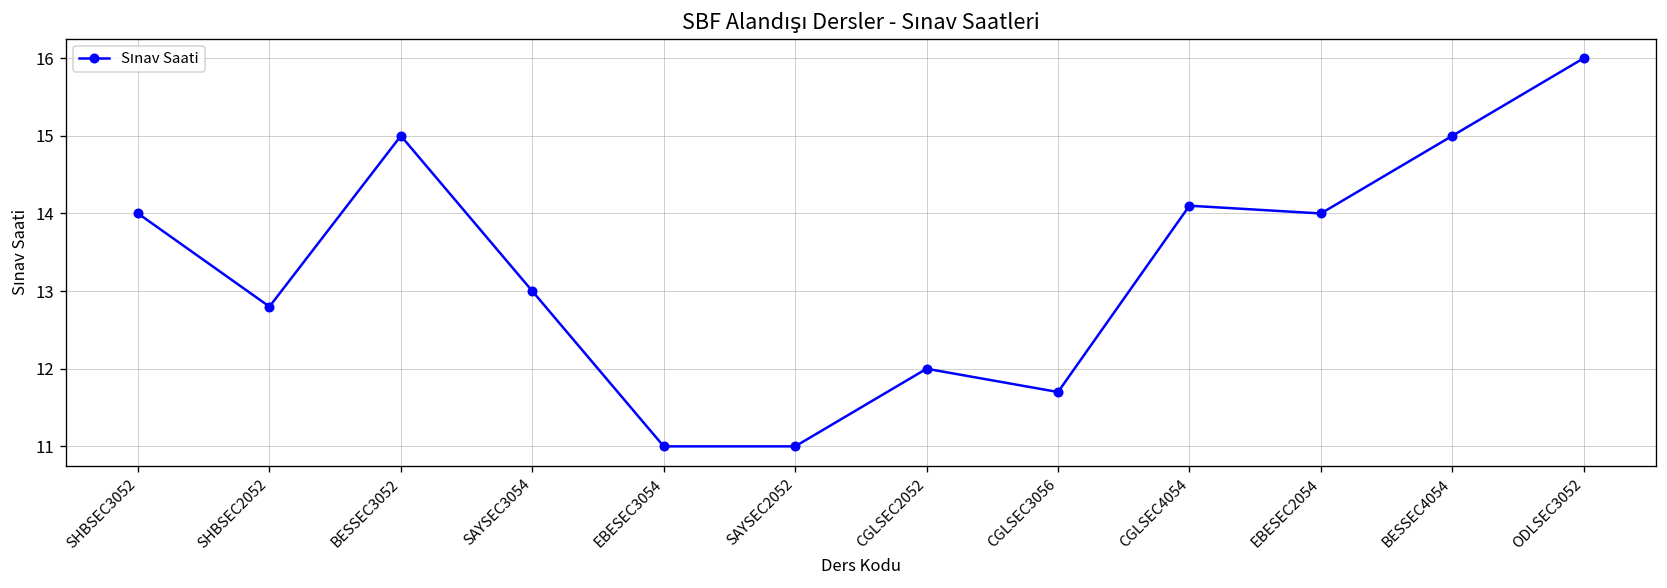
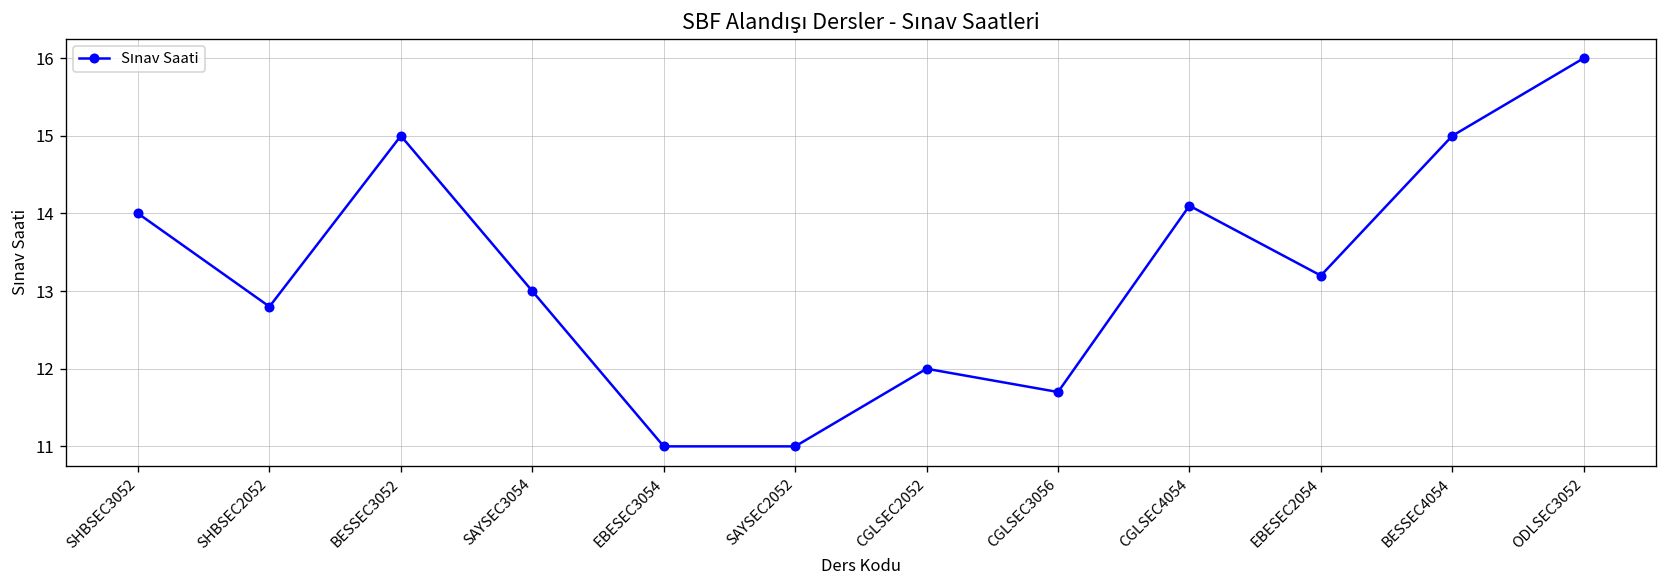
EBESEC2054: 14.0 -> 13.2
